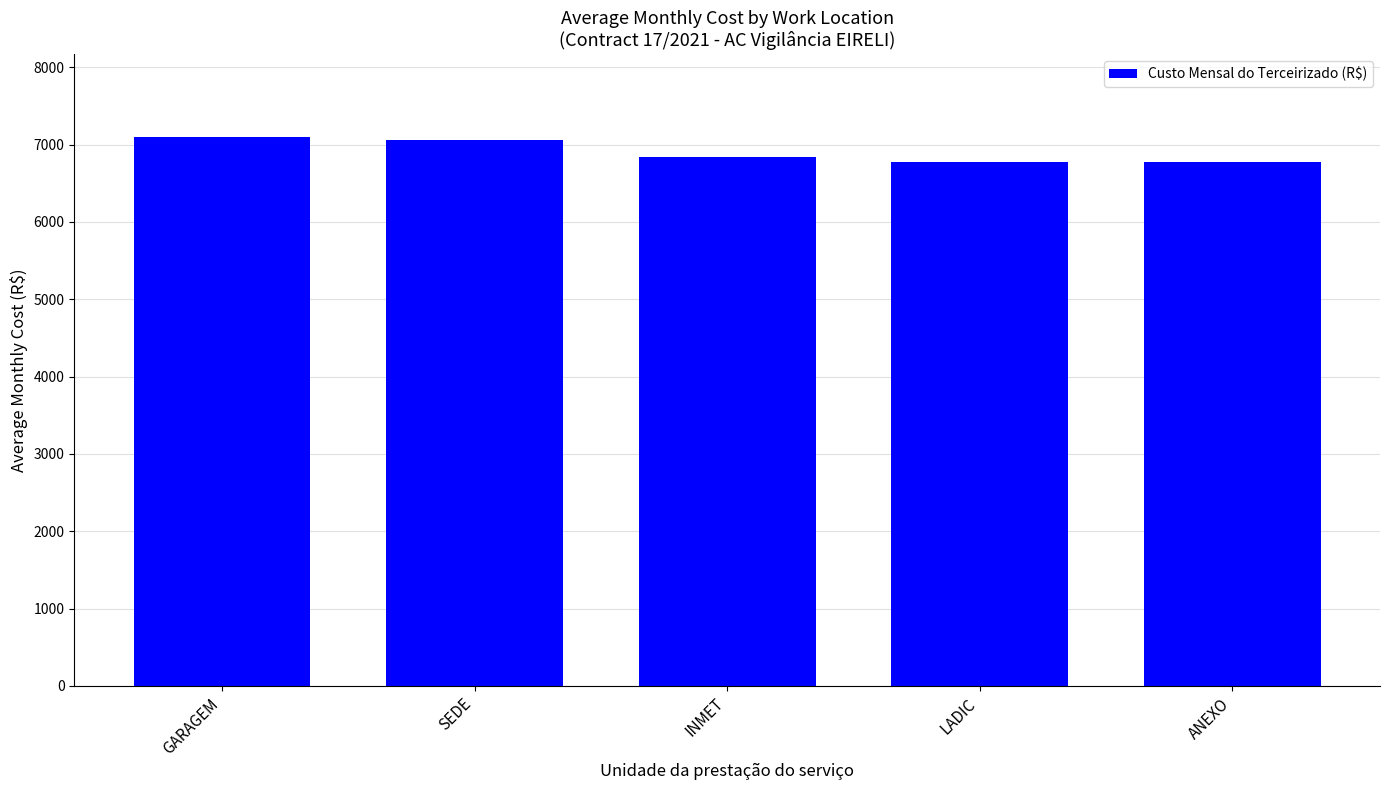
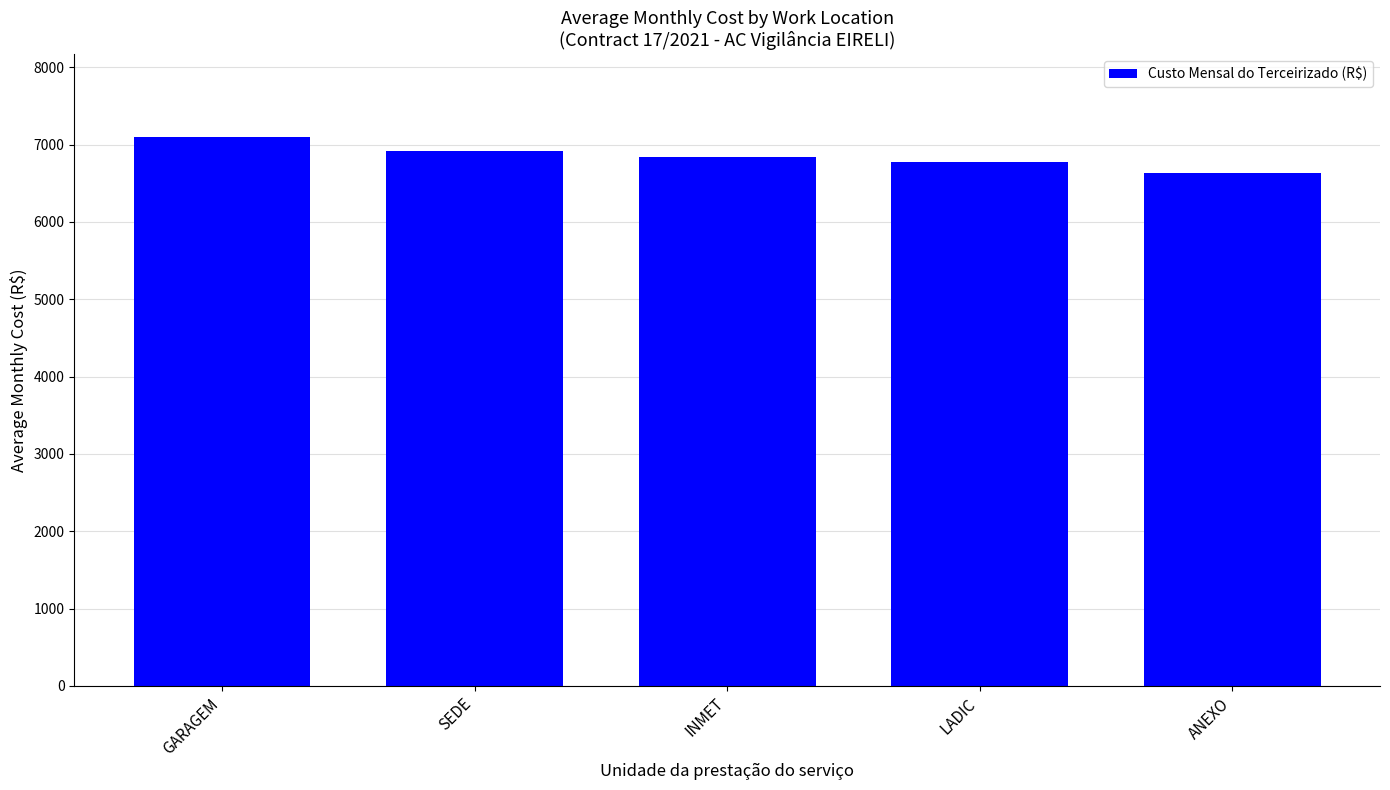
SEDE: 7100 -> 6900
ANEXO: 6800 -> 6600
